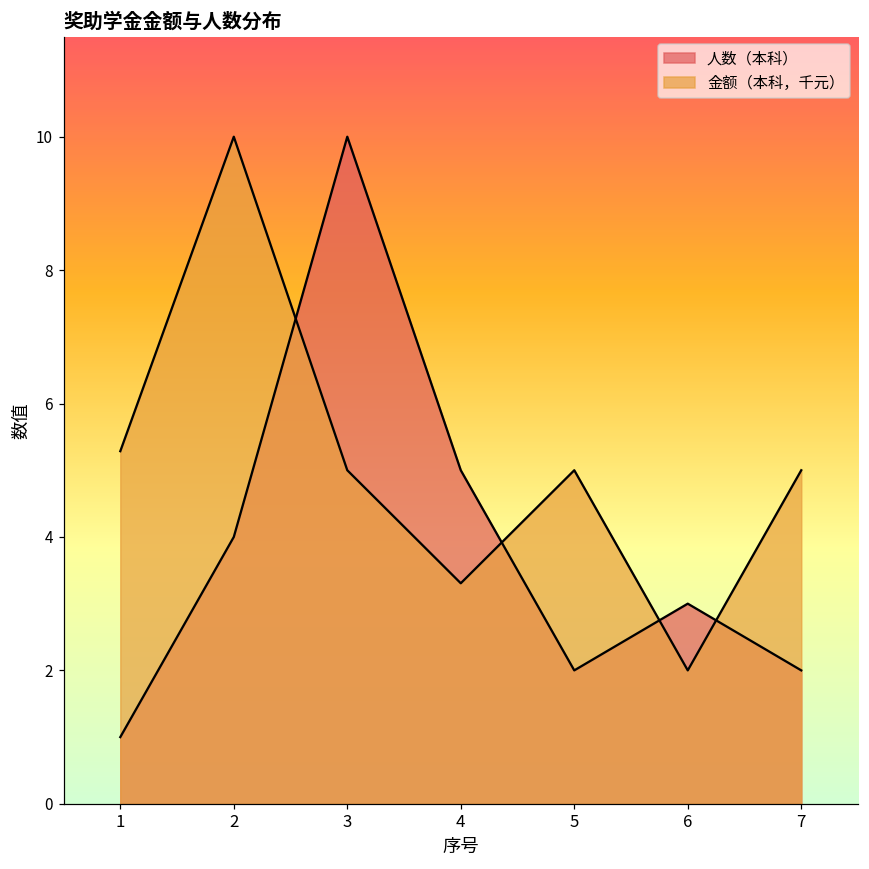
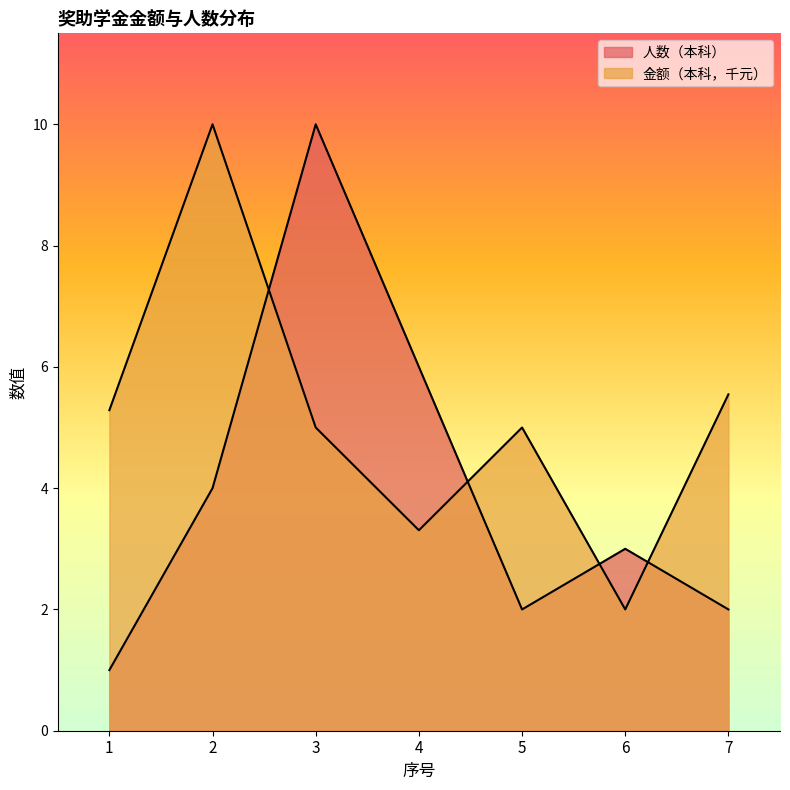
人数（本科）, 4: 5 -> 6
金额（本科，千元）, 7: 5.0 -> 5.5
